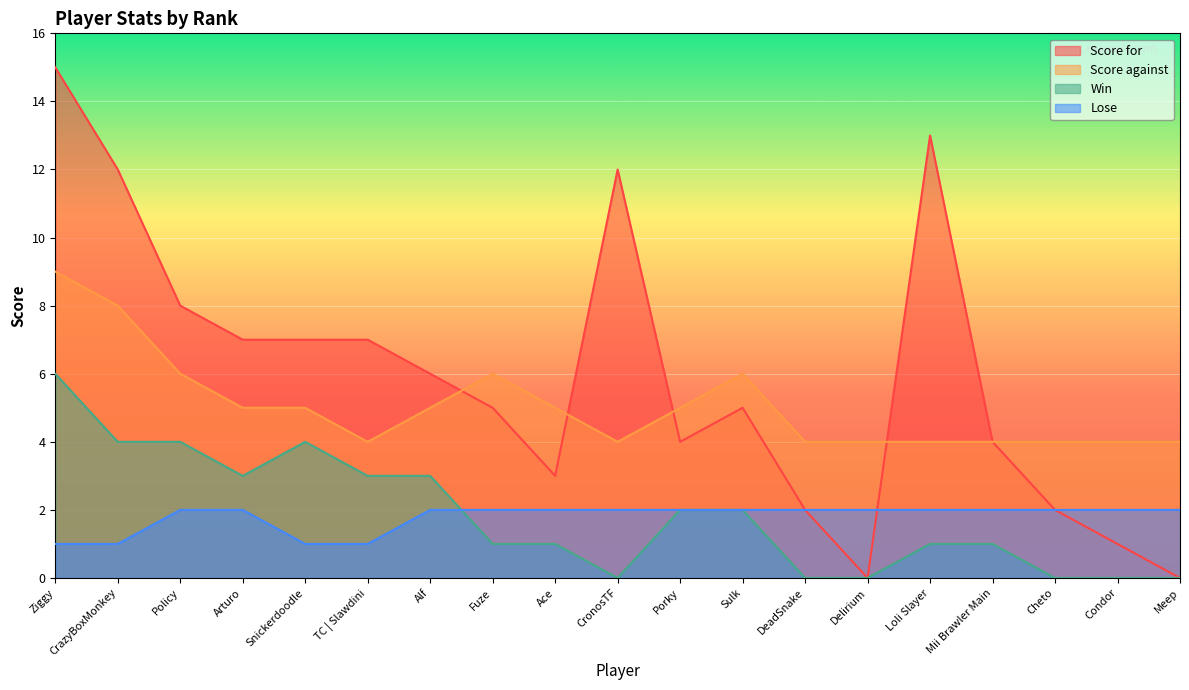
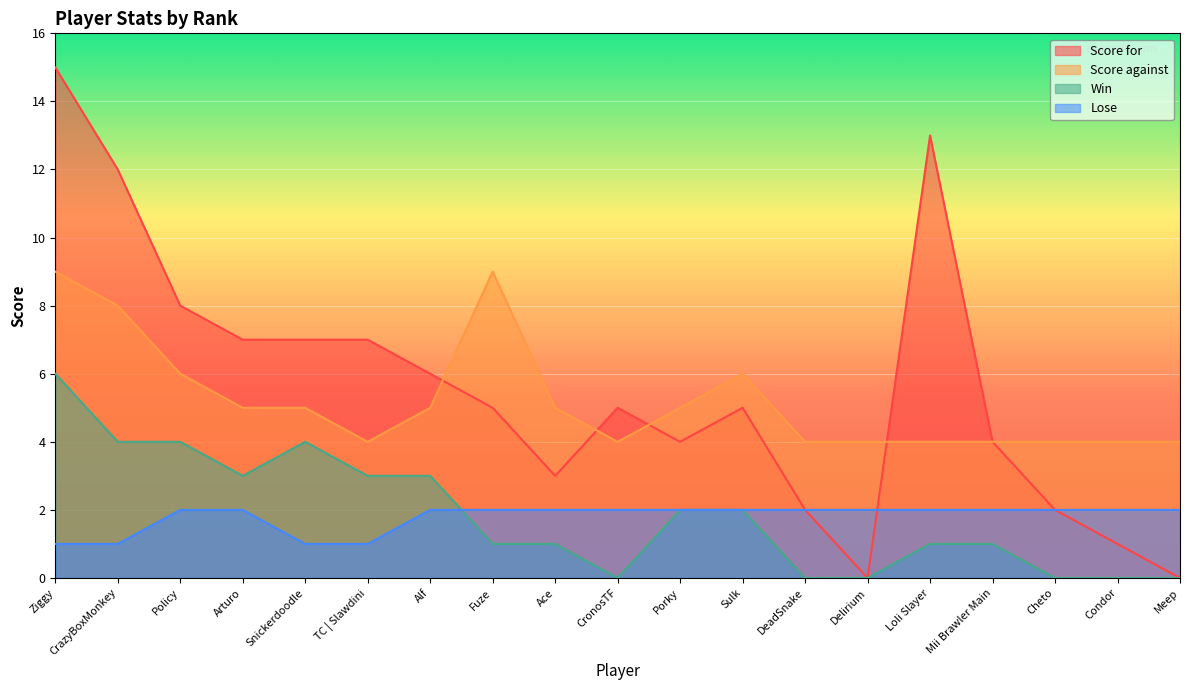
Score against, Fuze: 6 -> 9
Score for, CronosTF: 12 -> 5
